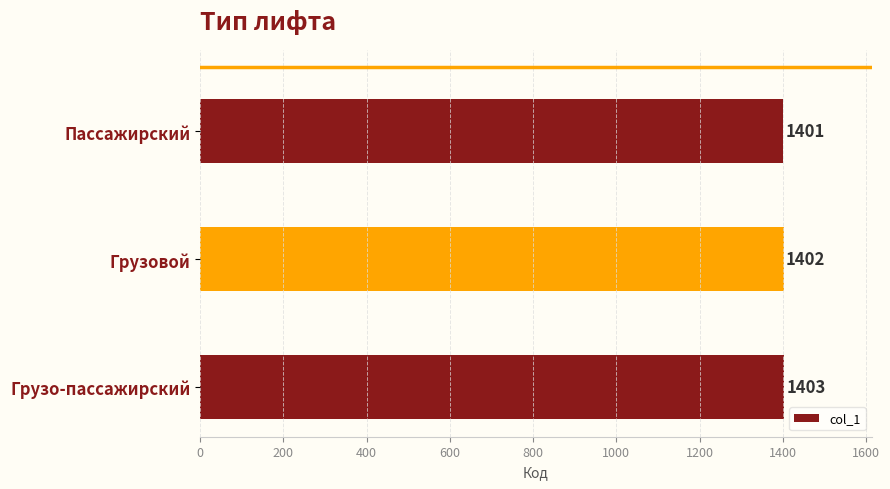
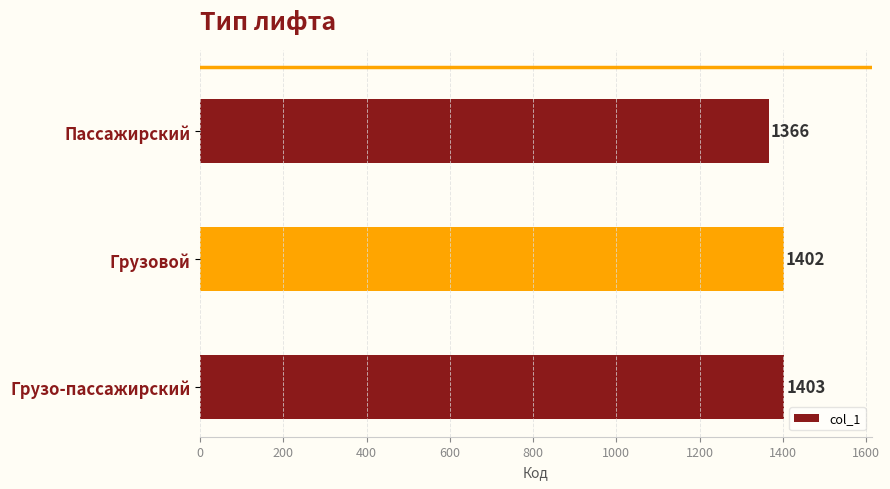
Пассажирский: 1401 -> 1366
